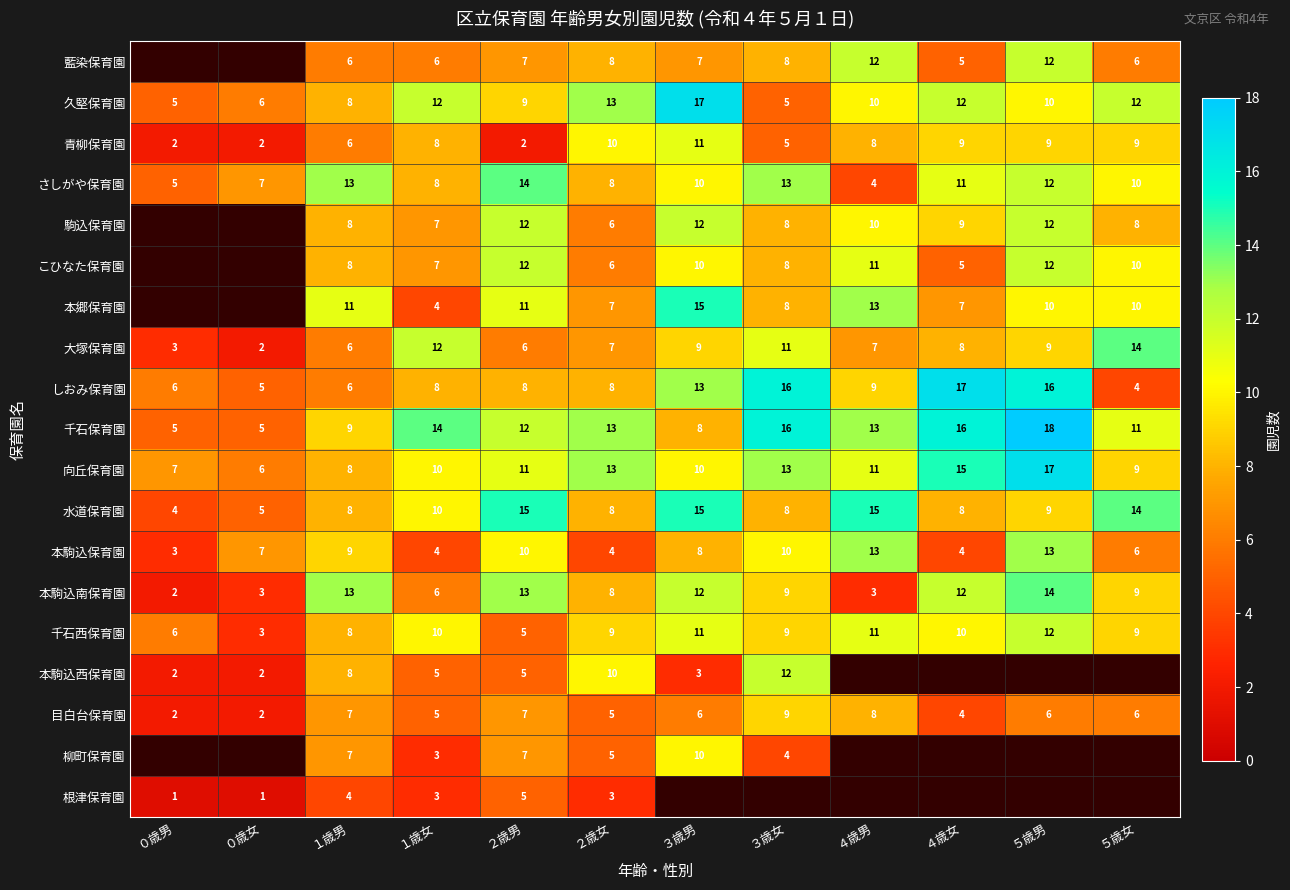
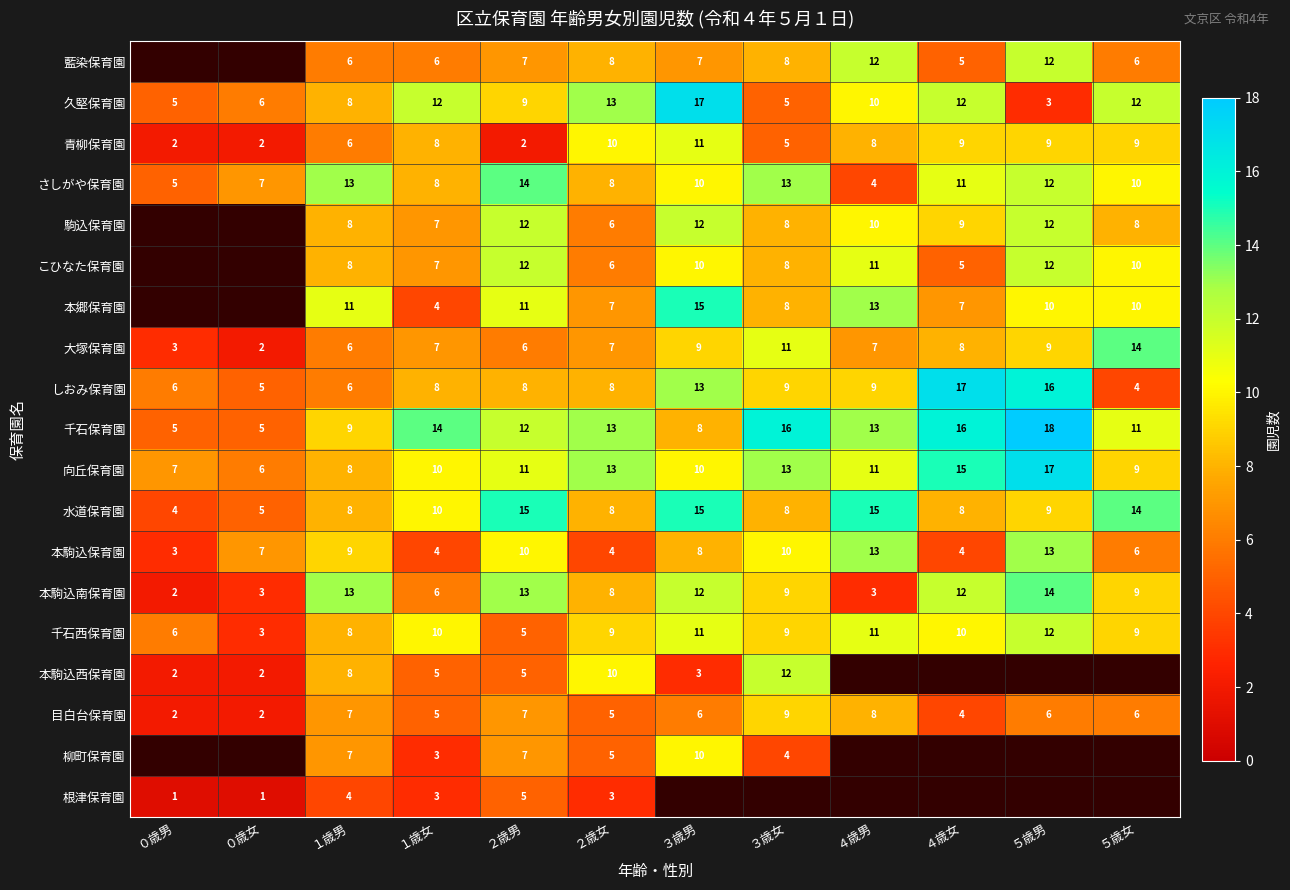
久堅保育園, ５歳男: 10 -> 3
大塚保育園, １歳女: 12 -> 7
しおみ保育園, ３歳女: 16 -> 9
